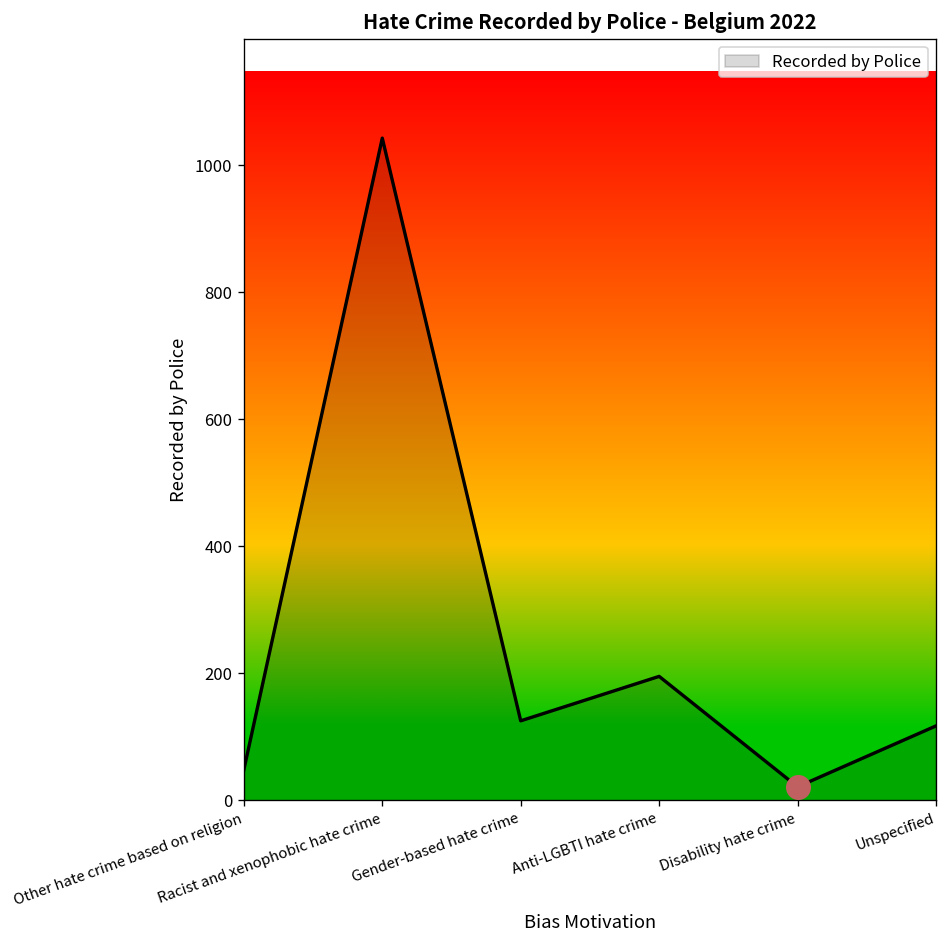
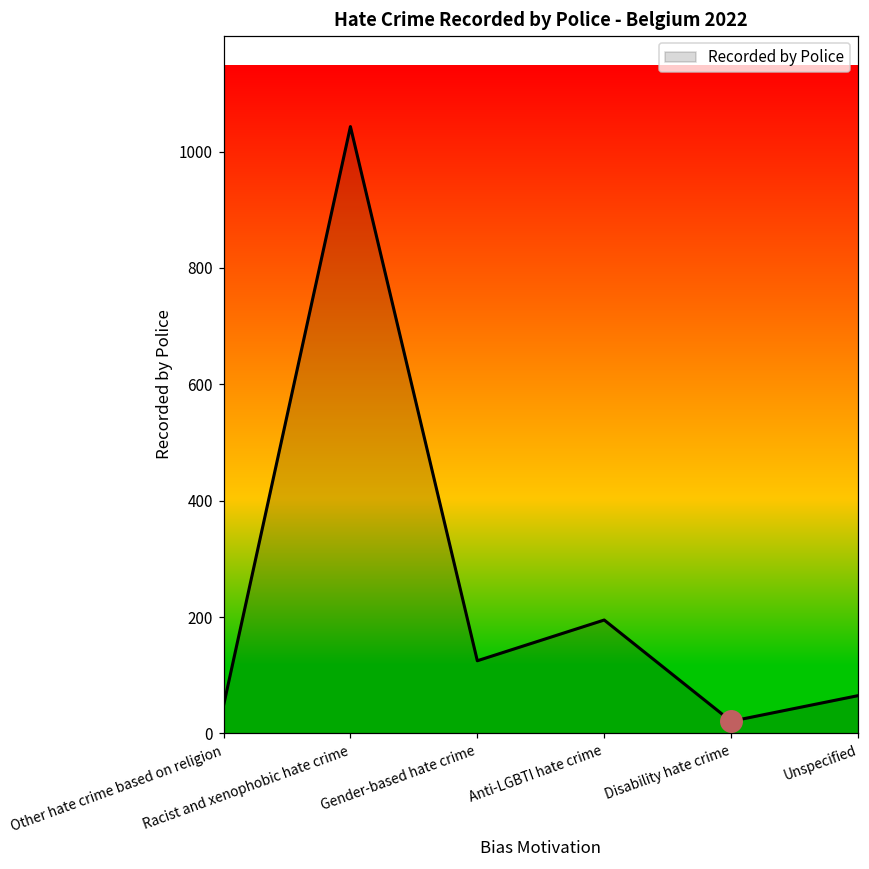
Recorded by Police, Unspecified: 120 -> 70
